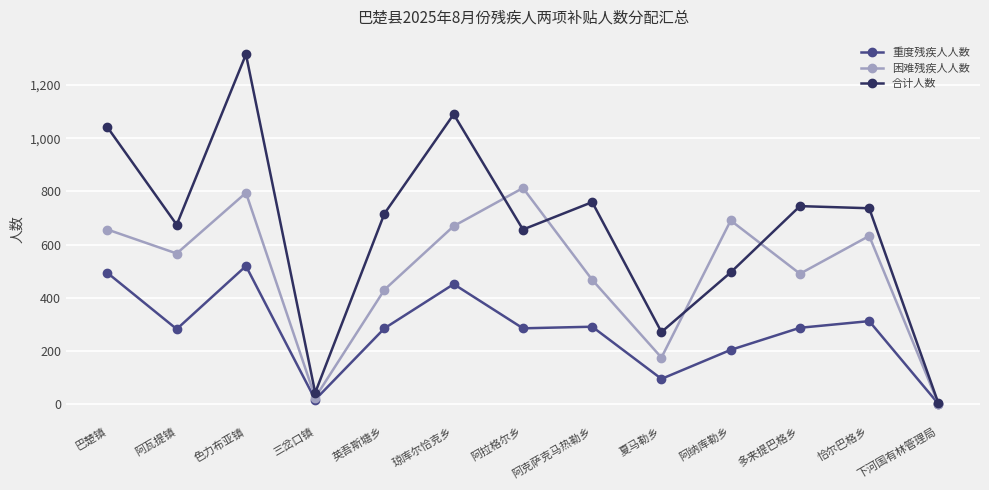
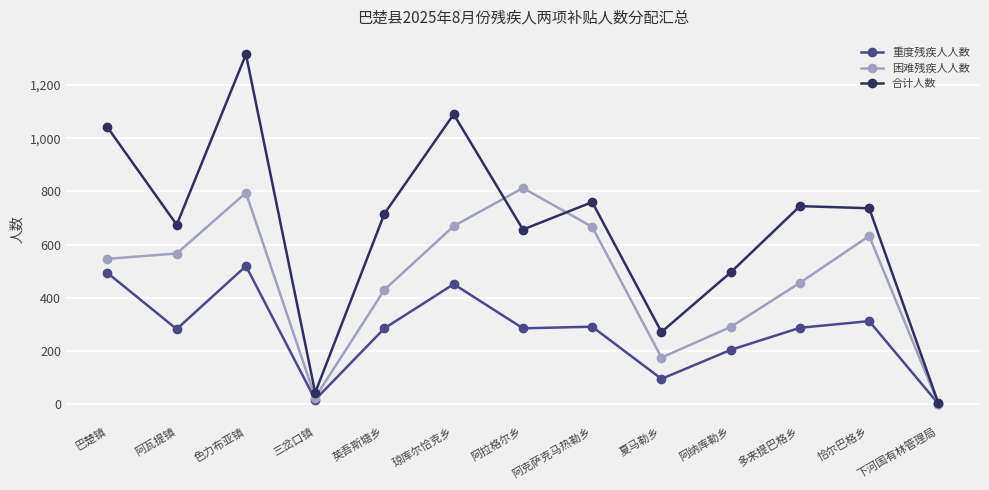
困难残疾人人数, 巴楚镇: 660 -> 550
困难残疾人人数, 阿克萨克马热勒乡: 470 -> 670
困难残疾人人数, 阿纳库勒乡: 690 -> 290
困难残疾人人数, 多来提巴格乡: 490 -> 460
